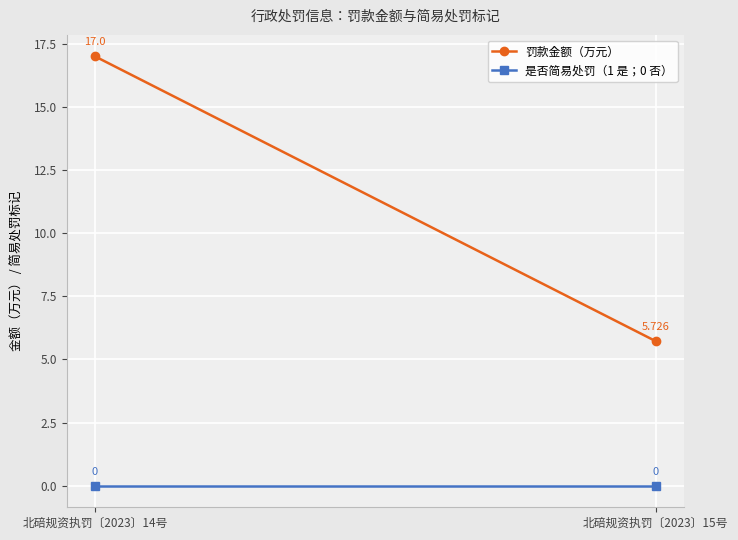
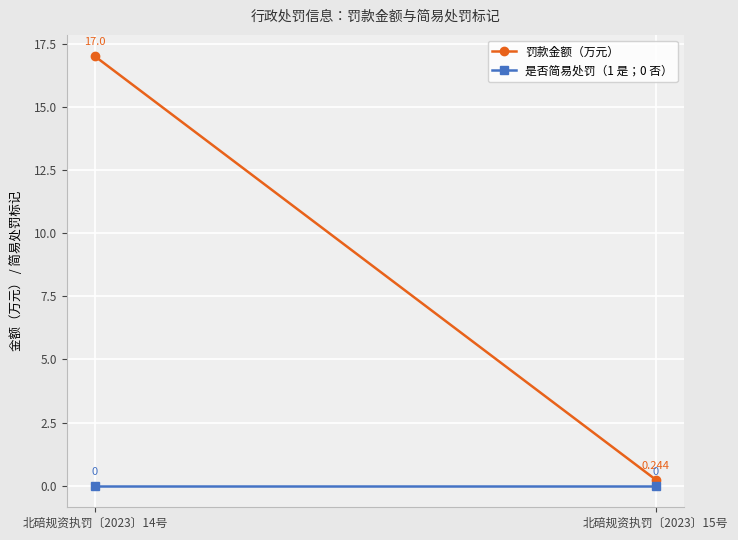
罚款金额（万元）, 北碚规资执罚〔2023〕15号: 5.726 -> 0.244
